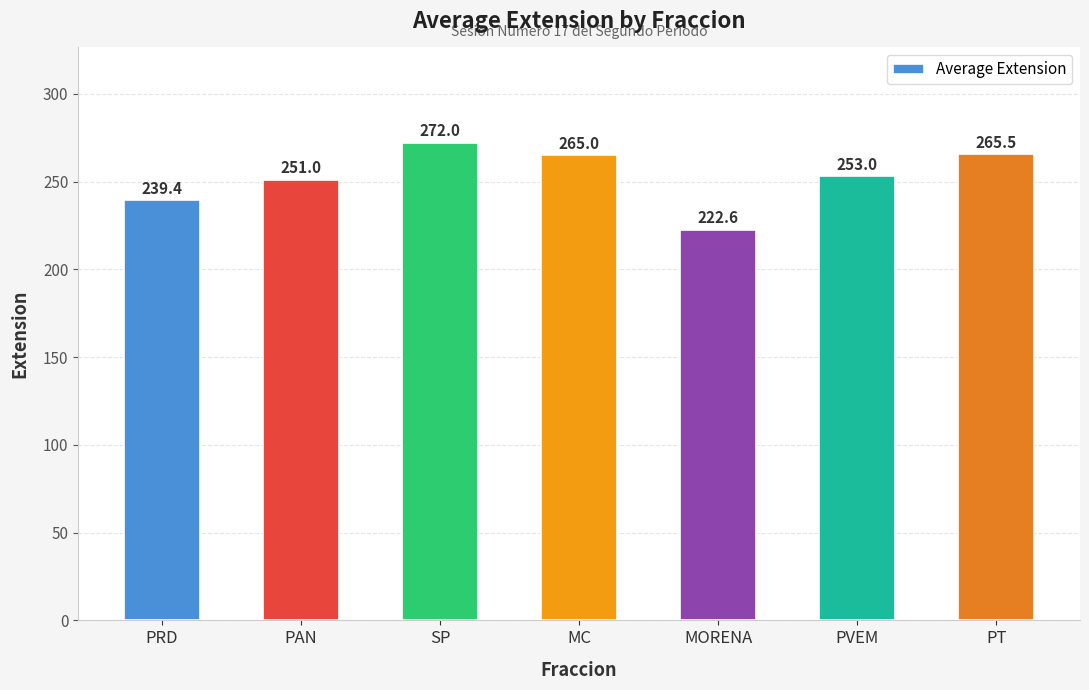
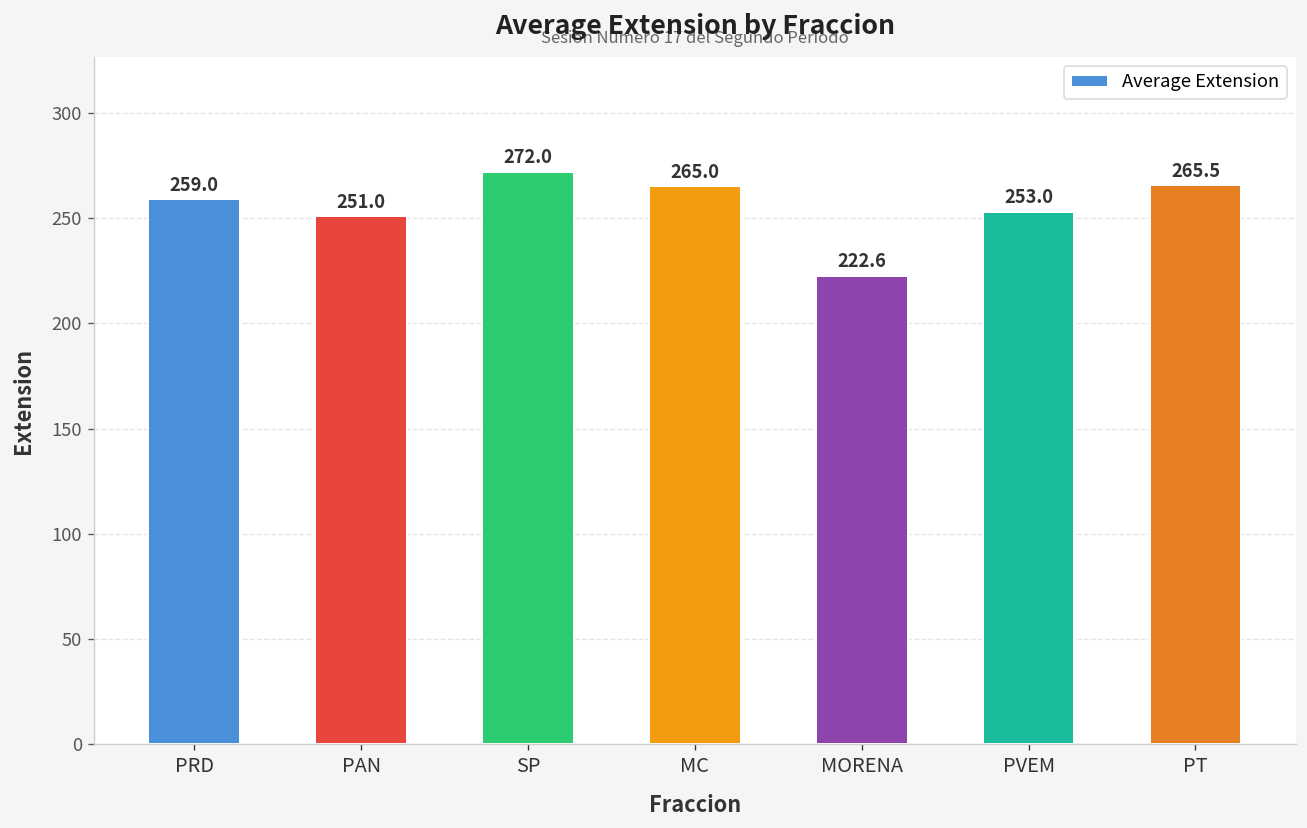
PRD: 239.4 -> 259.0
